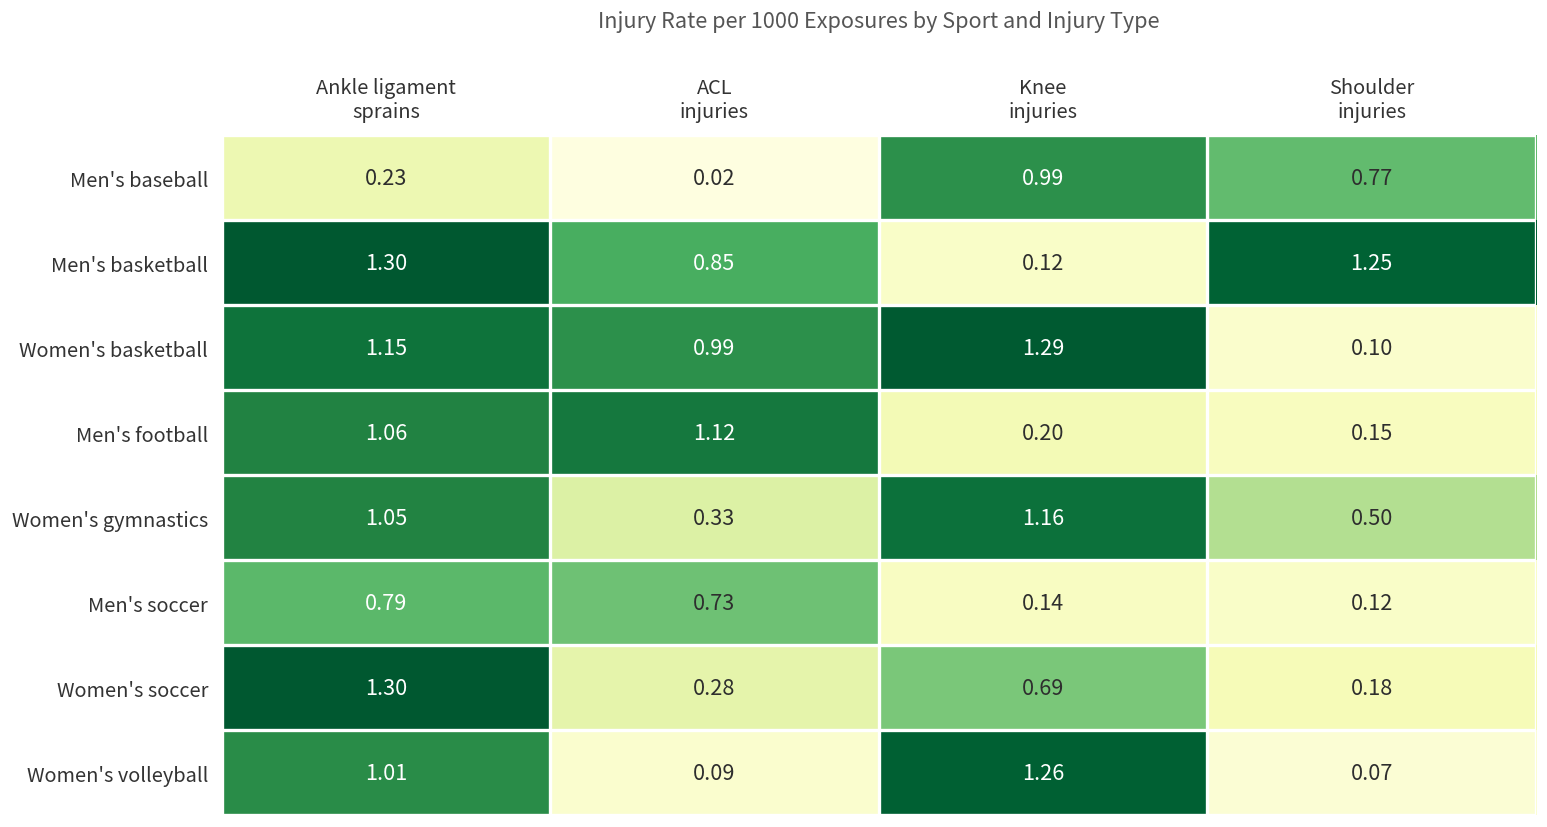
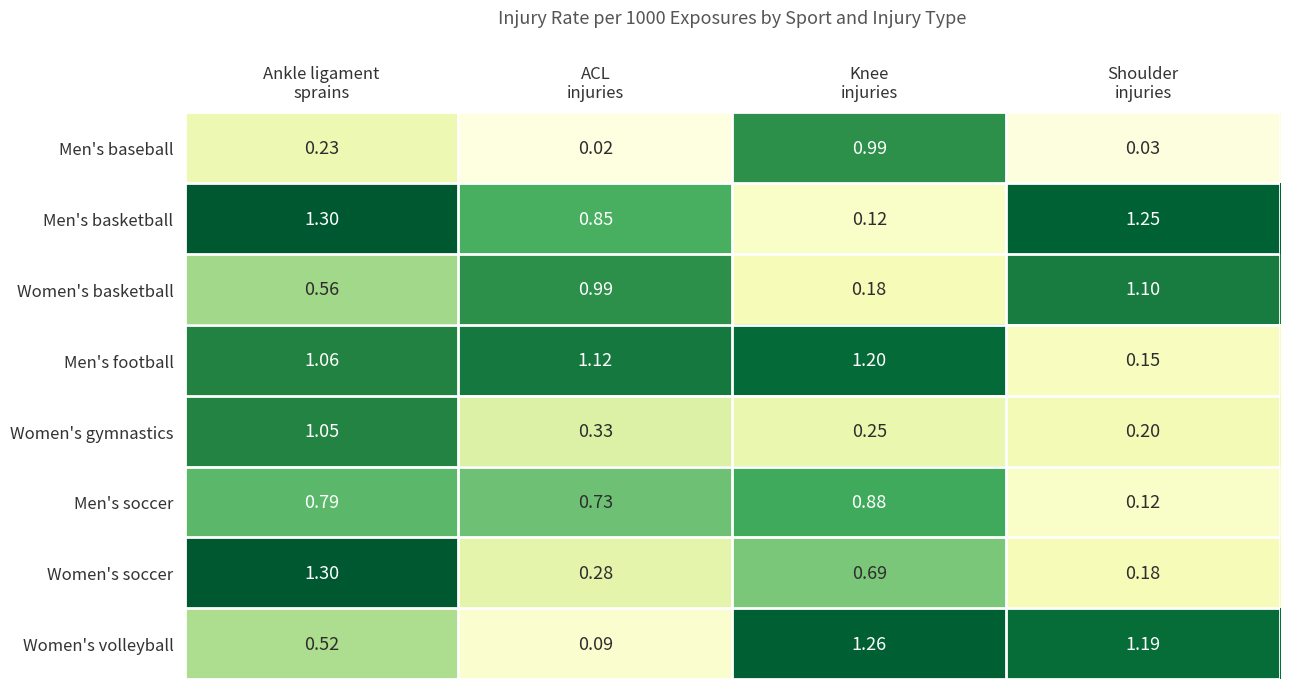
Men's baseball, Shoulder injuries: 0.77 -> 0.03
Women's basketball, Ankle ligament sprains: 1.15 -> 0.56
Women's basketball, Knee injuries: 1.29 -> 0.18
Women's basketball, Shoulder injuries: 0.10 -> 1.10
Men's football, Knee injuries: 0.20 -> 1.20
Women's gymnastics, Knee injuries: 1.16 -> 0.25
Women's gymnastics, Shoulder injuries: 0.50 -> 0.20
Men's soccer, Knee injuries: 0.14 -> 0.88
Women's volleyball, Ankle ligament sprains: 1.01 -> 0.52
Women's volleyball, Shoulder injuries: 0.07 -> 1.19
